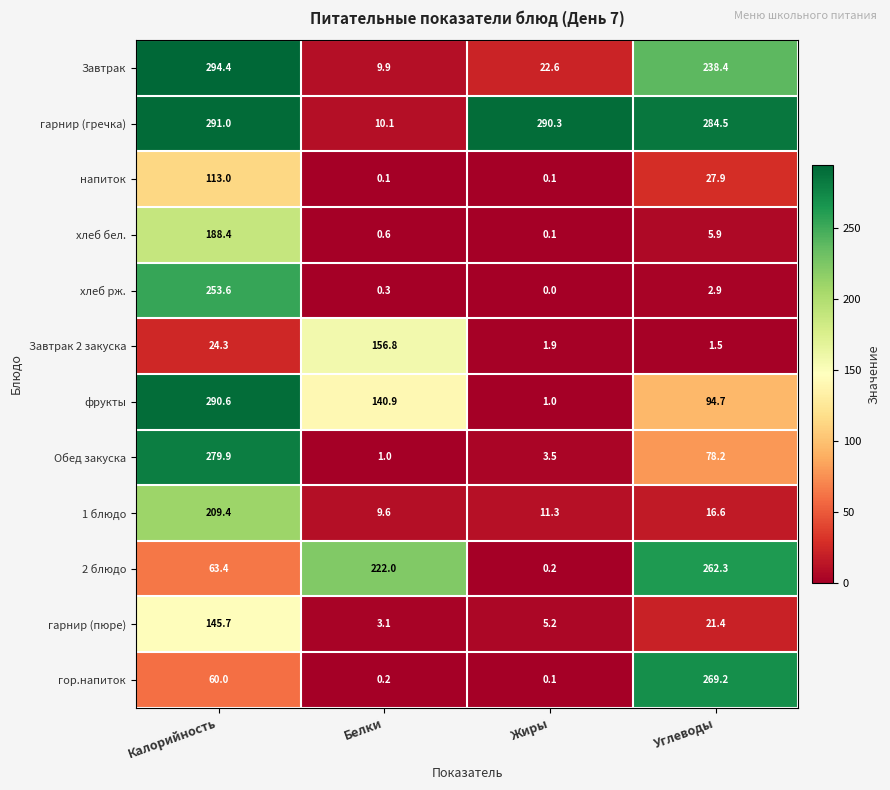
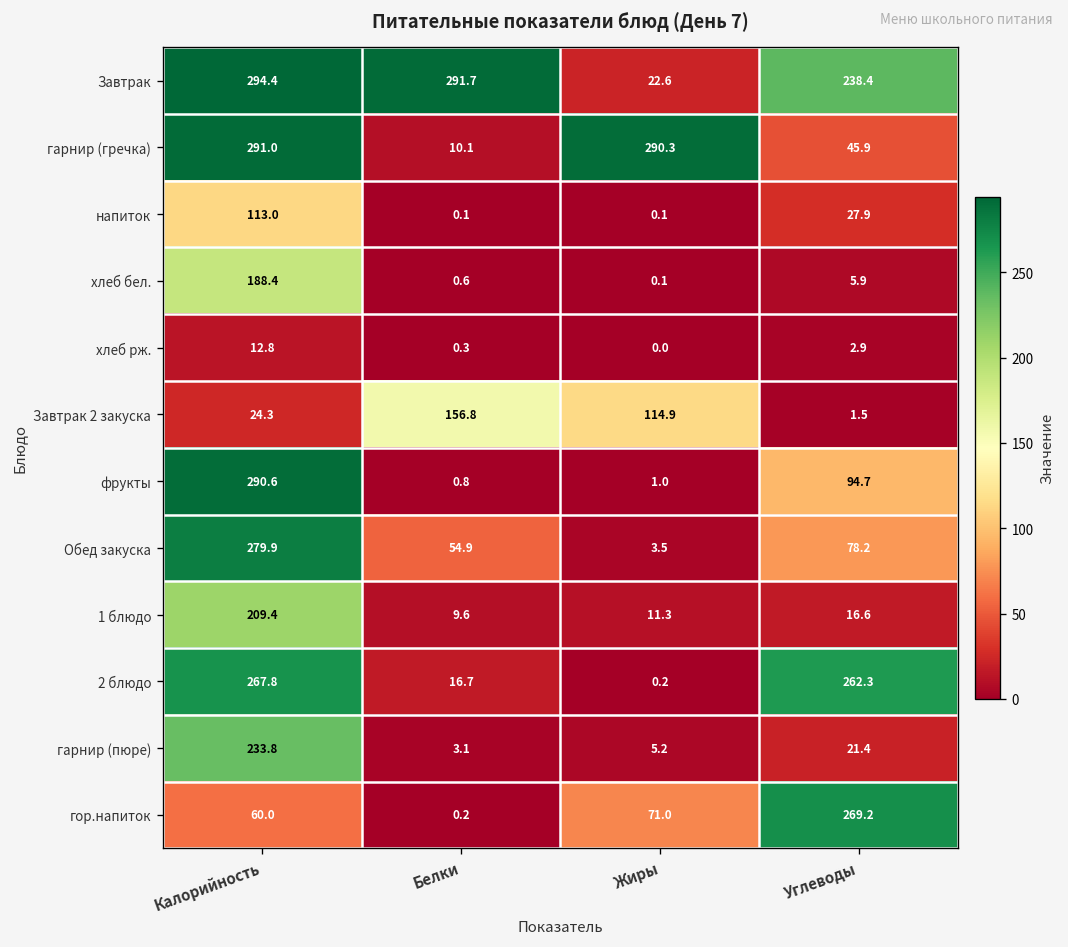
Завтрак, Белки: 9.9 -> 291.7
гарнир (гречка), Углеводы: 284.5 -> 45.9
хлеб рж., Калорийность: 253.6 -> 12.8
Завтрак 2 закуска, Жиры: 1.9 -> 114.9
фрукты, Белки: 140.9 -> 0.8
Обед закуска, Белки: 1.0 -> 54.9
2 блюдо, Калорийность: 63.4 -> 267.8
2 блюдо, Белки: 222.0 -> 16.7
гарнир (пюре), Калорийность: 145.7 -> 233.8
гор.напиток, Жиры: 0.1 -> 71.0
